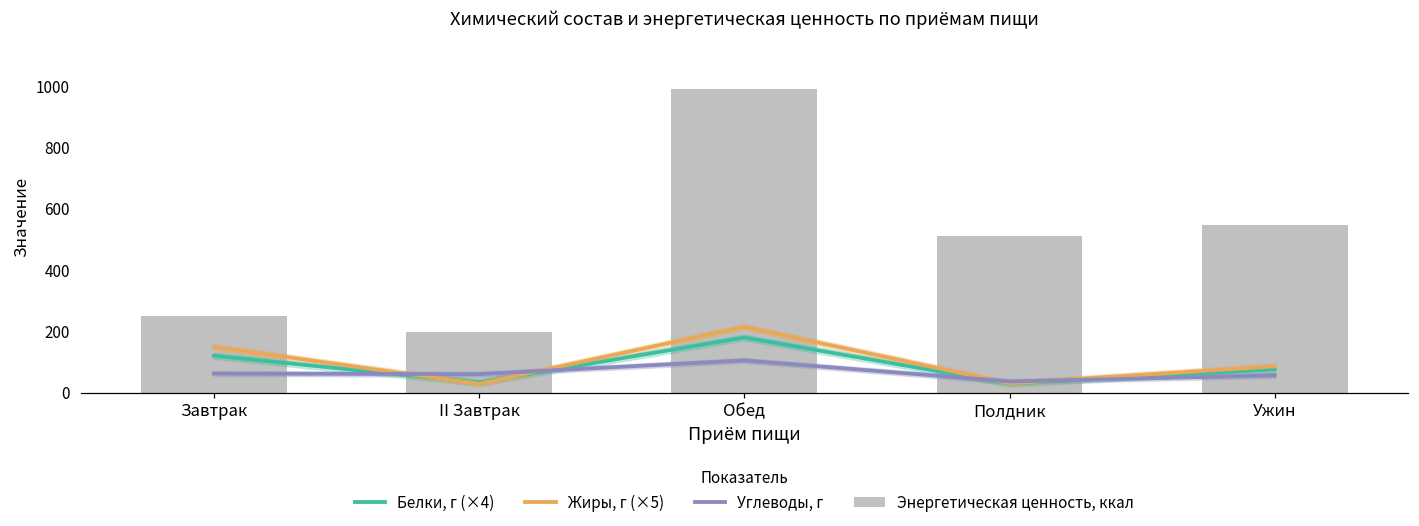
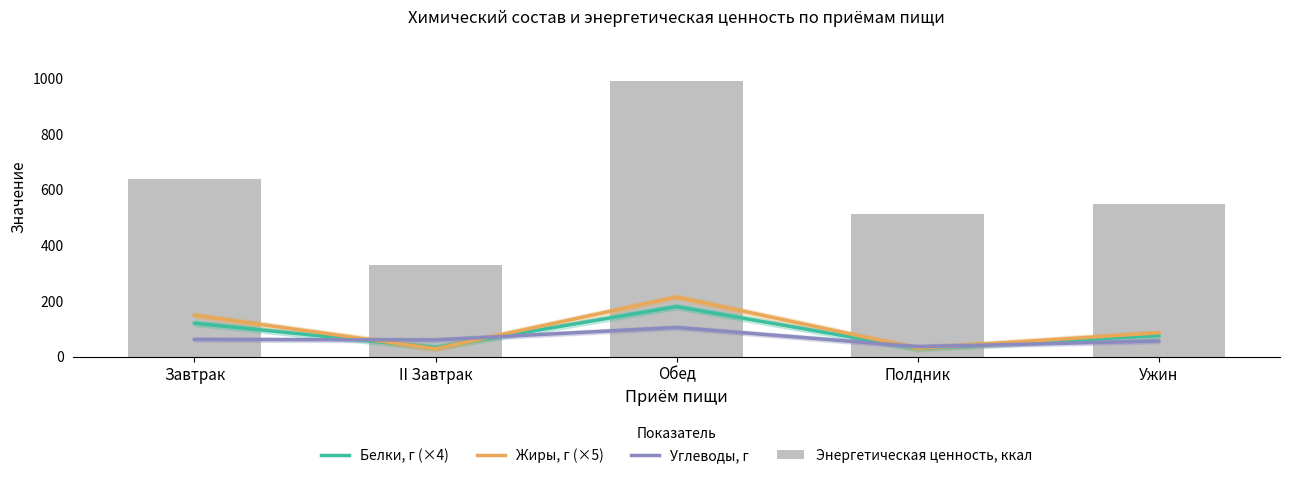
Энергетическая ценность, ккал, Завтрак: 250 -> 640
Энергетическая ценность, ккал, II Завтрак: 200 -> 330
